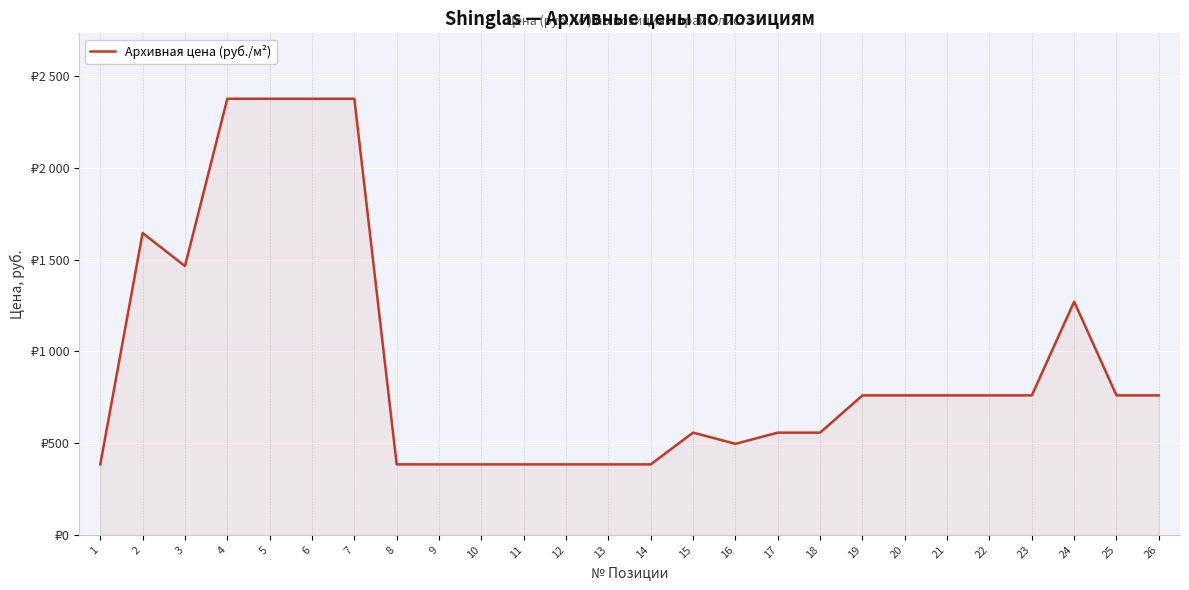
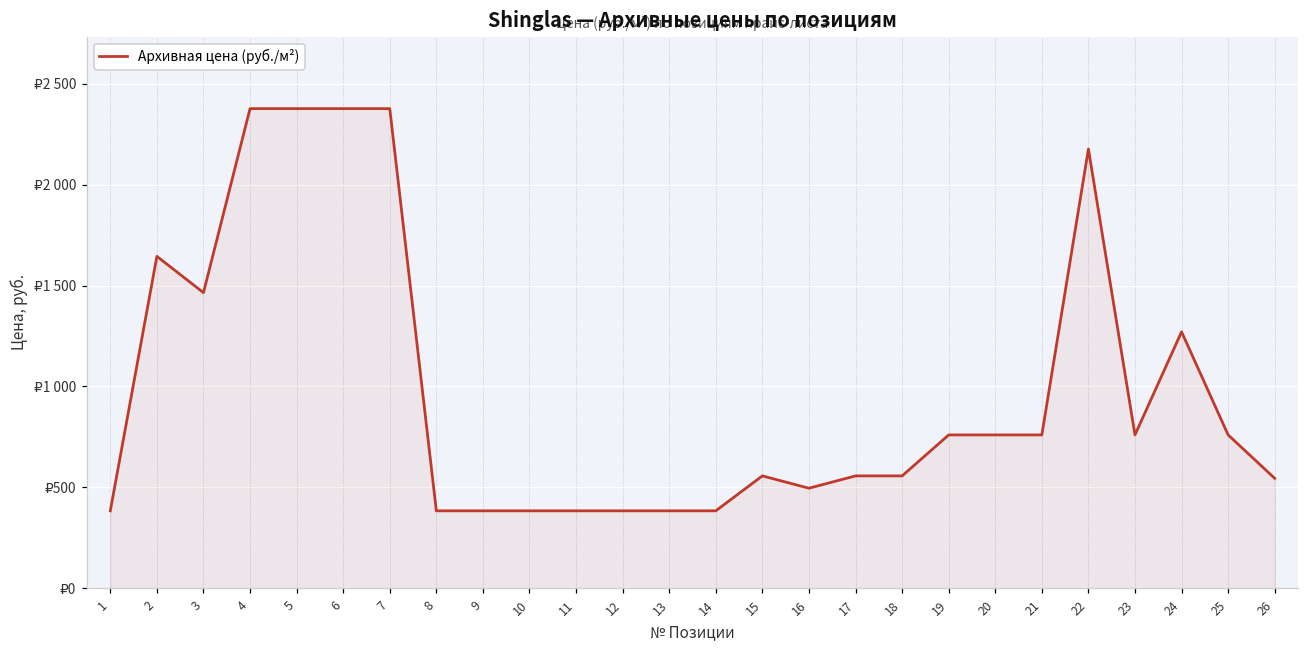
22: ₽760 -> ₽2180
26: ₽760 -> ₽550
